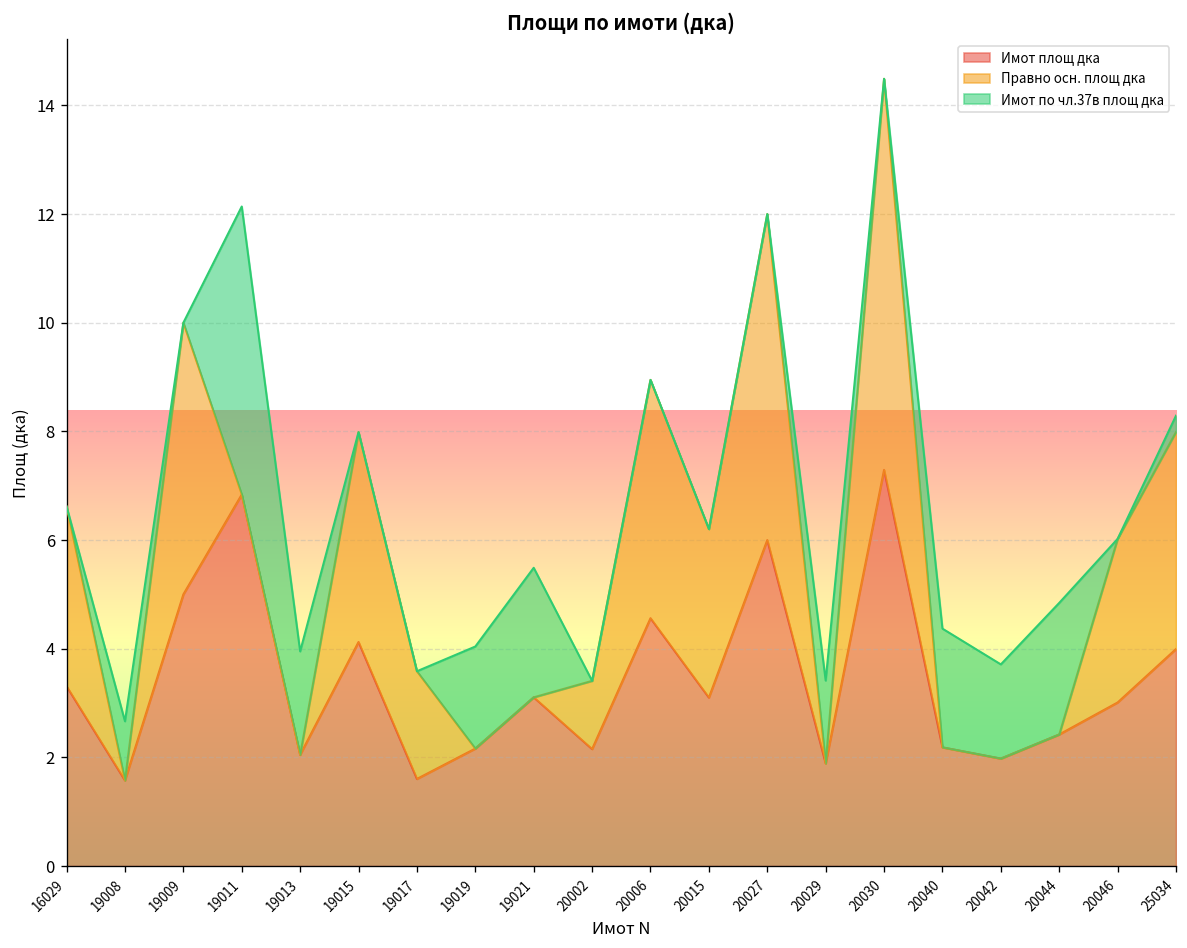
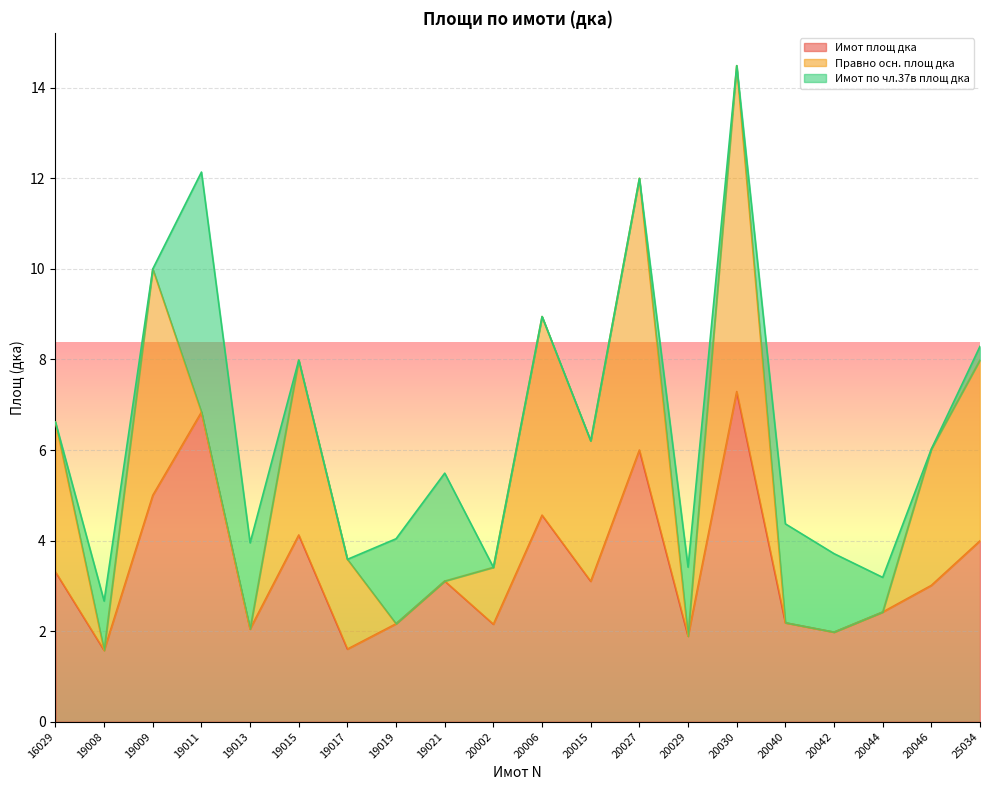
Имот по чл.37в площ дка, 20044: 2.4 -> 0.8
